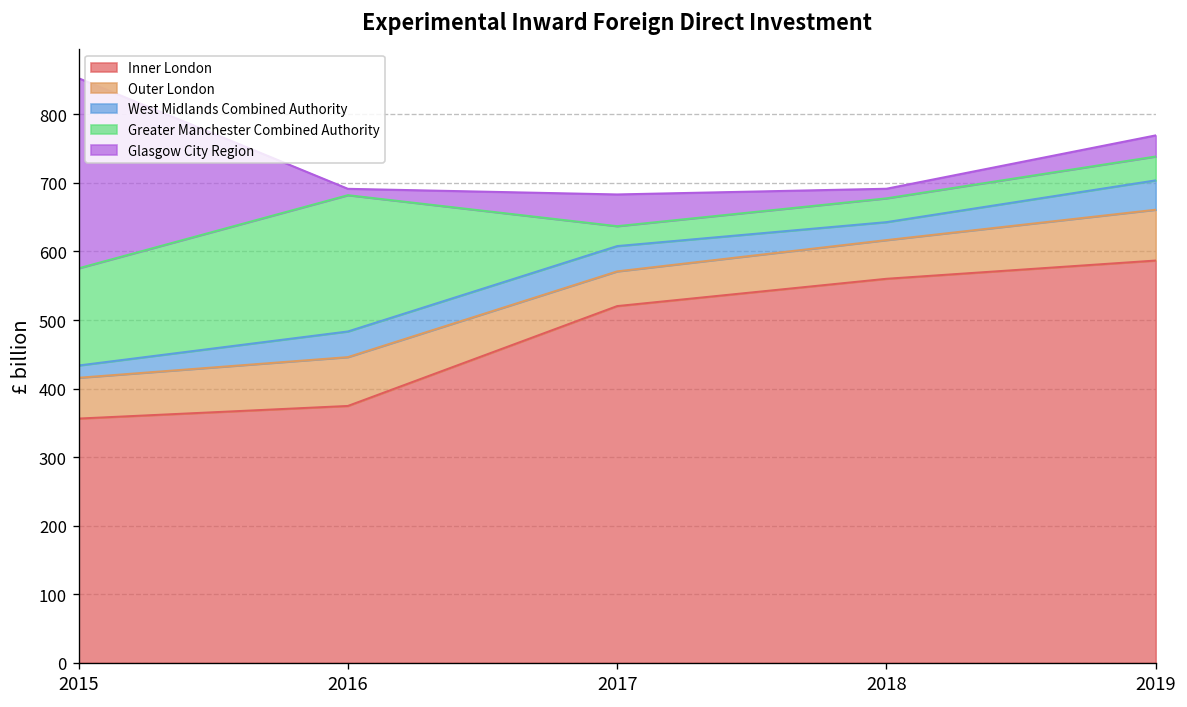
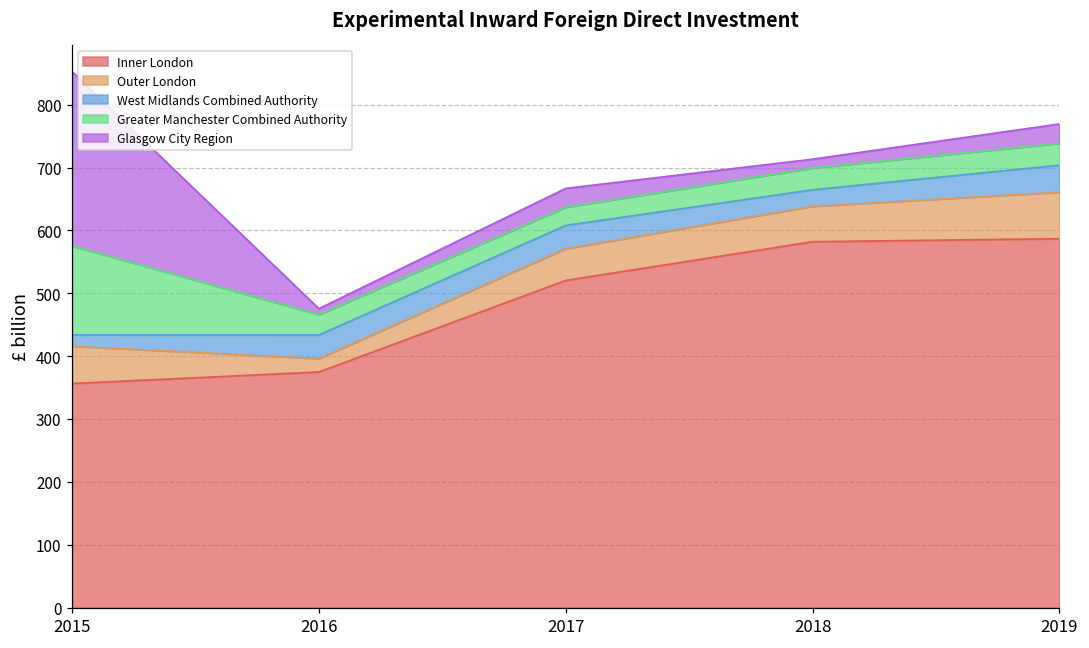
Outer London, 2016: 70 -> 20
Greater Manchester Combined Authority, 2016: 200 -> 30
Glasgow City Region, 2017: 50 -> 30
Inner London, 2018: 560 -> 580
